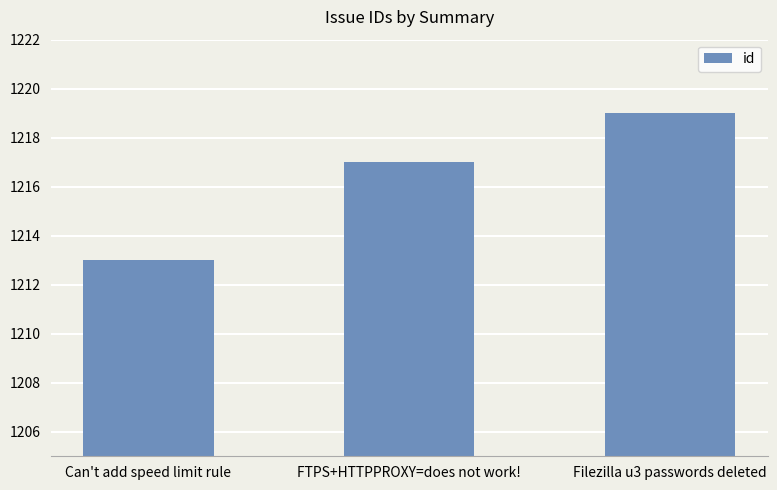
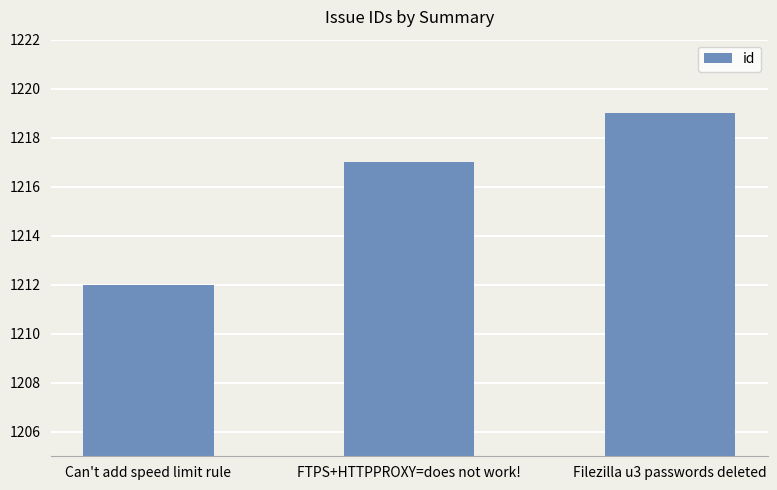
Can't add speed limit rule: 1213 -> 1212
